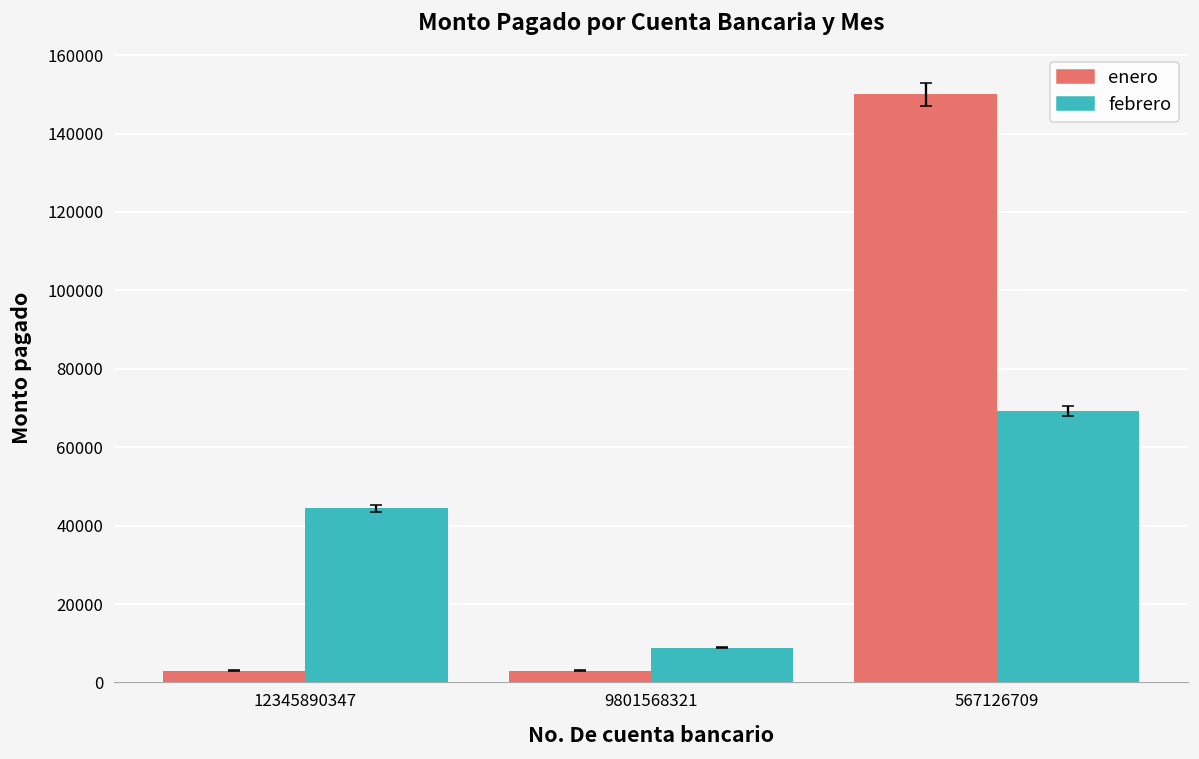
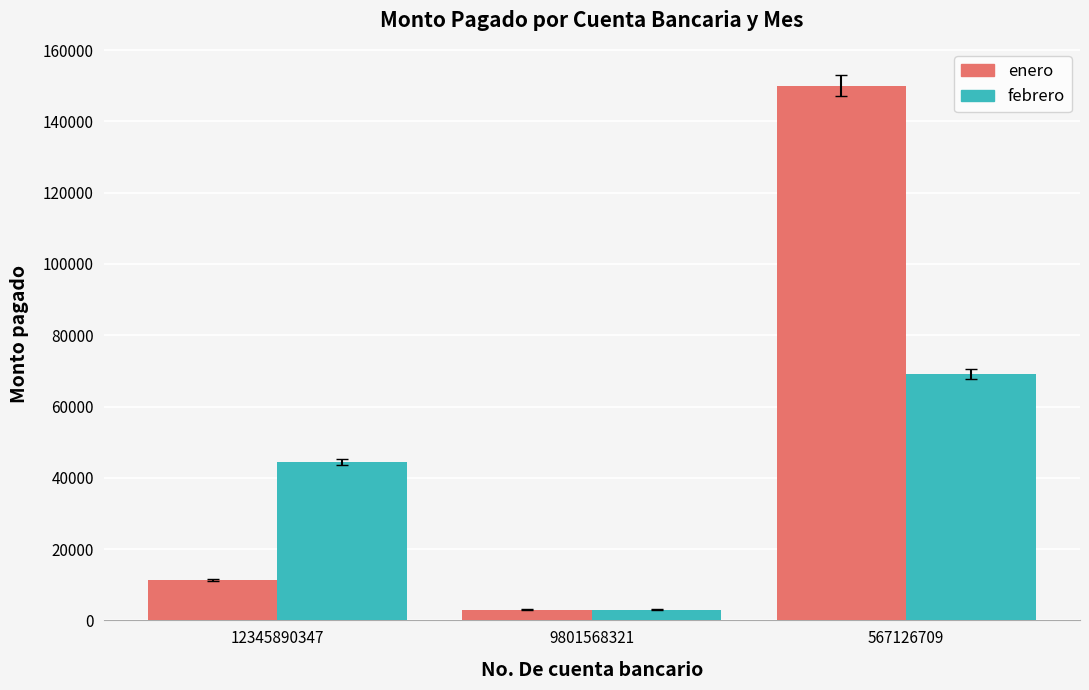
enero, 12345890347: 3000 -> 11000
febrero, 9801568321: 9000 -> 3000
